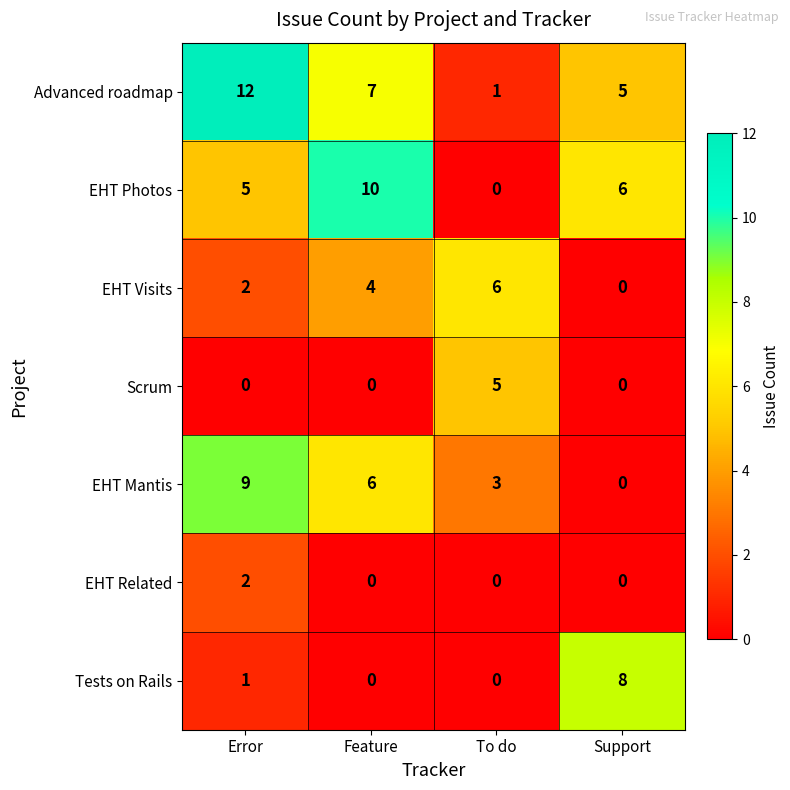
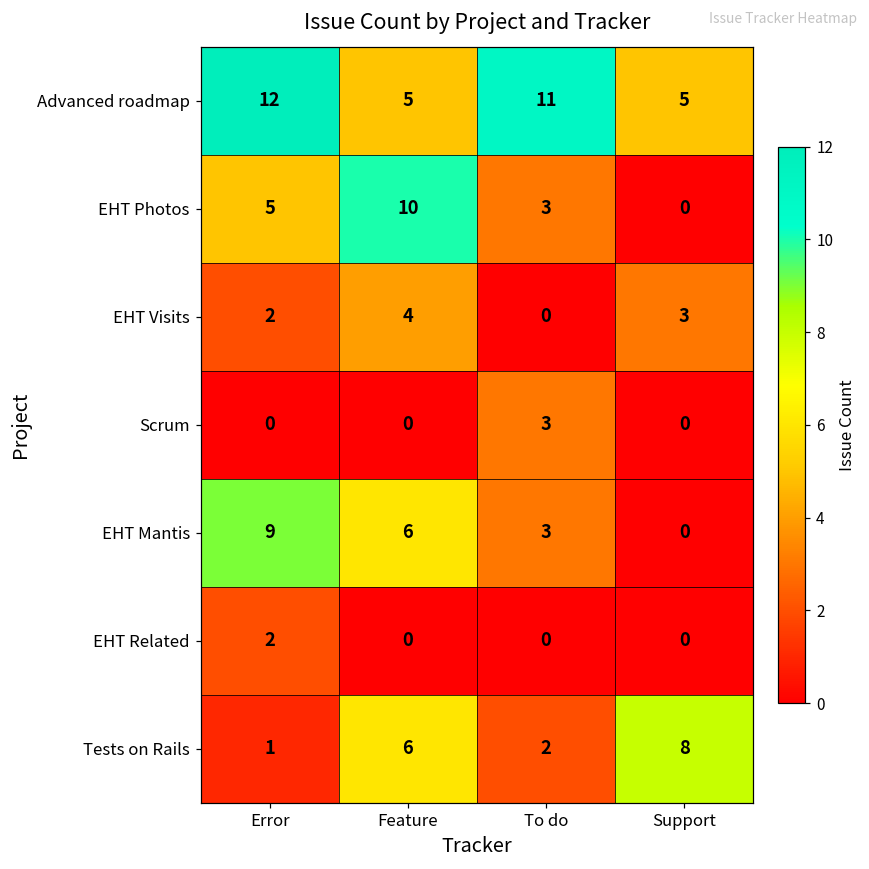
Advanced roadmap, Feature: 7 -> 5
Advanced roadmap, To do: 1 -> 11
EHT Photos, To do: 0 -> 3
EHT Photos, Support: 6 -> 0
EHT Visits, To do: 6 -> 0
EHT Visits, Support: 0 -> 3
Scrum, To do: 5 -> 3
Tests on Rails, Feature: 0 -> 6
Tests on Rails, To do: 0 -> 2
